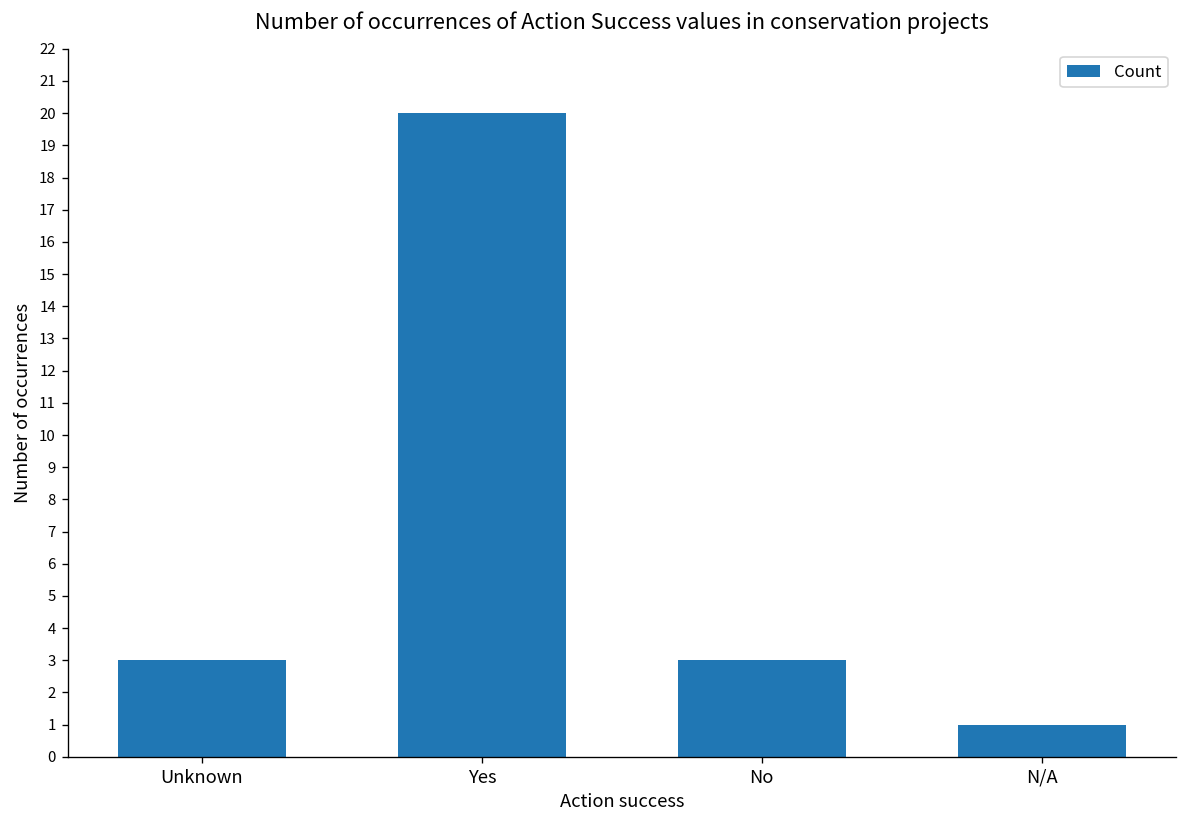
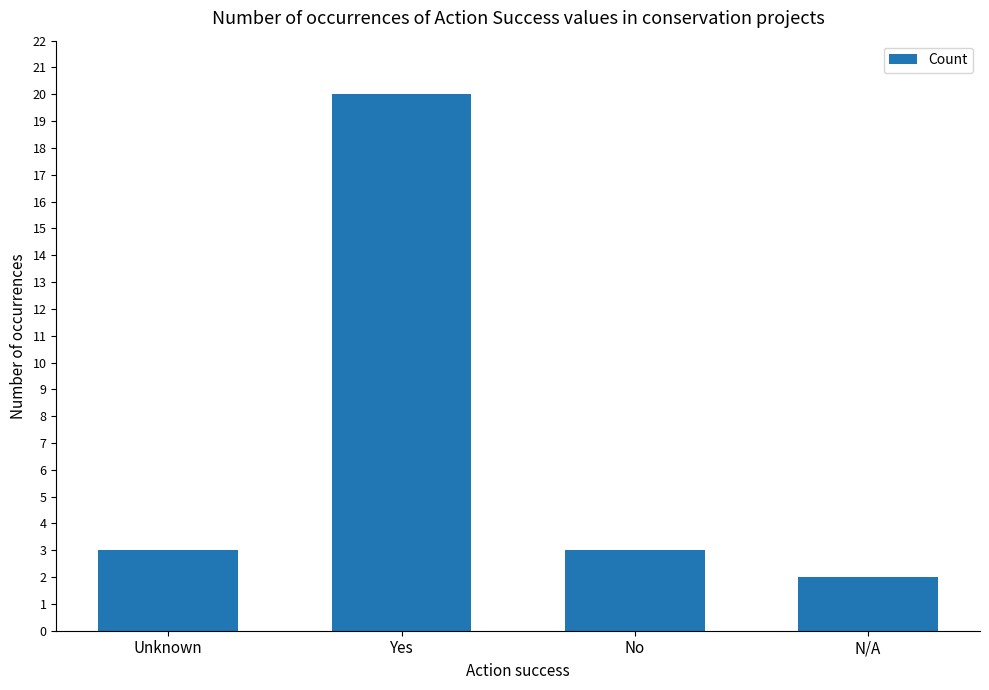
N/A: 1 -> 2
